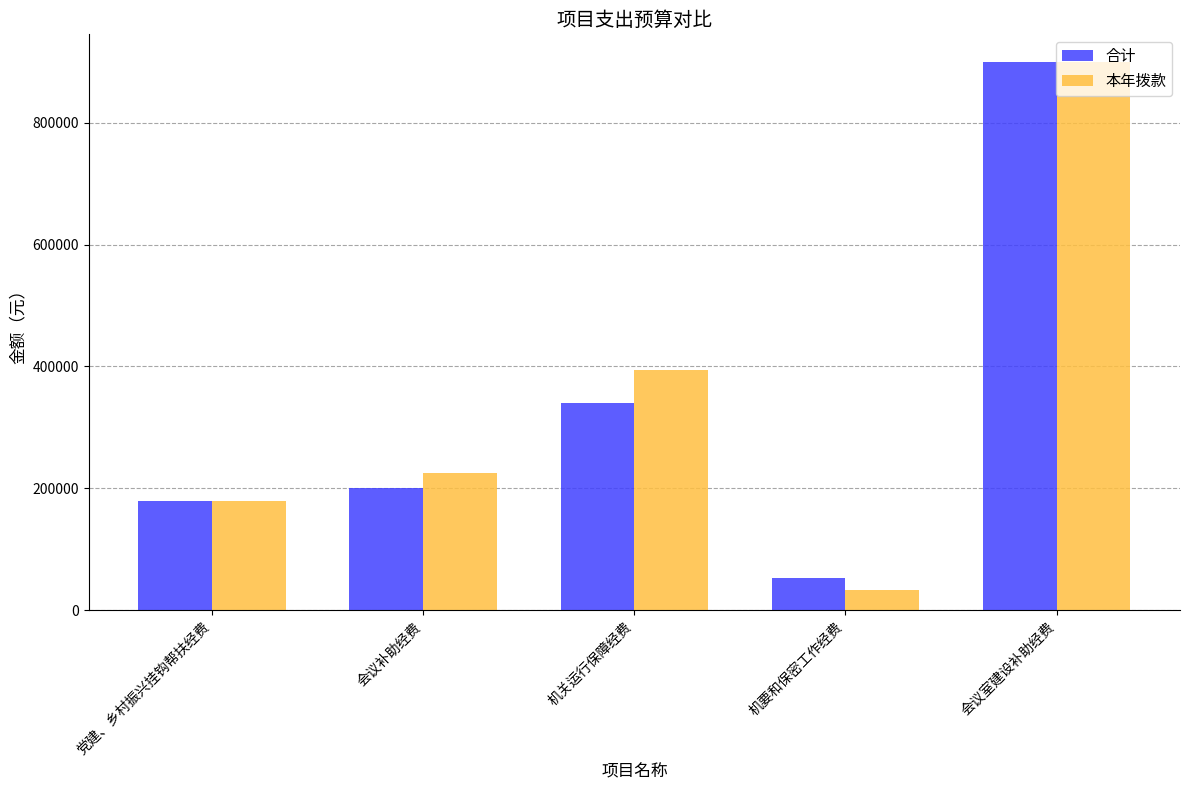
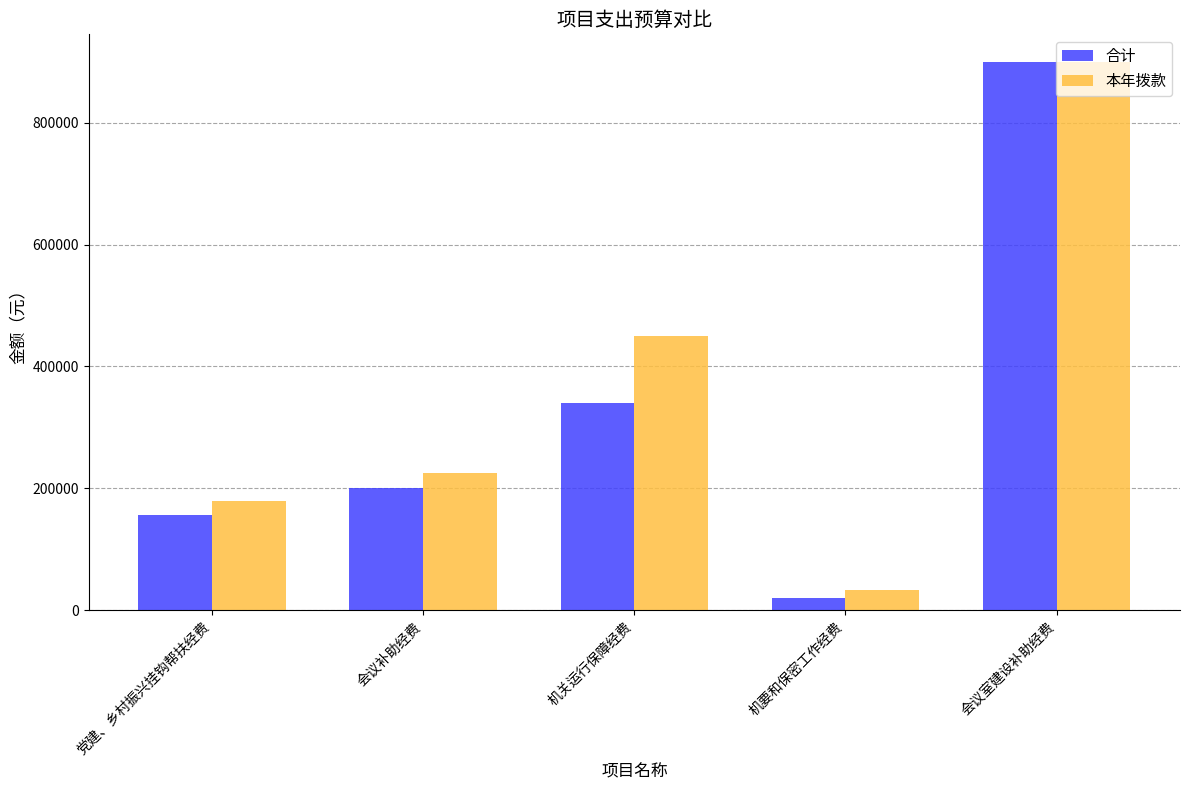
合计, 党建、乡村振兴挂钩帮扶经费: 180000 -> 160000
本年拨款, 机关运行保障经费: 390000 -> 450000
合计, 机要和保密工作经费: 50000 -> 20000
